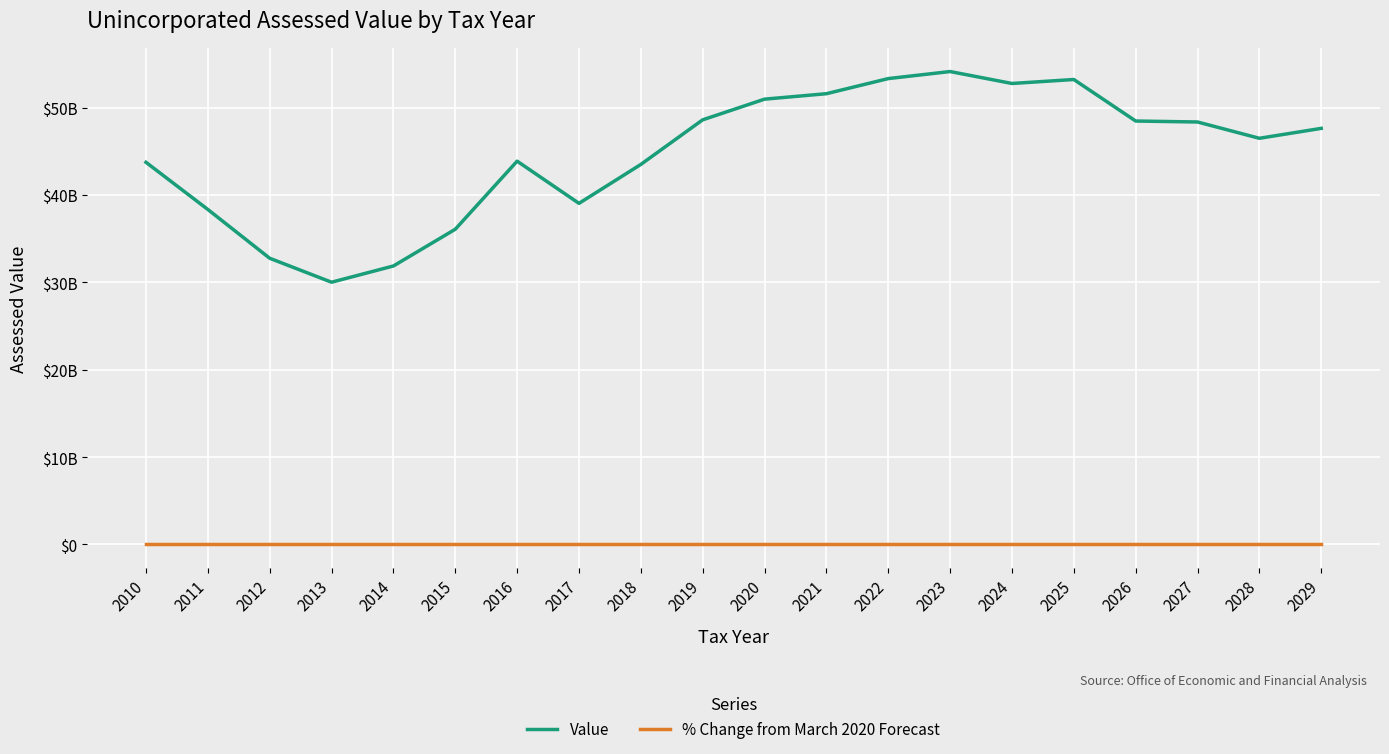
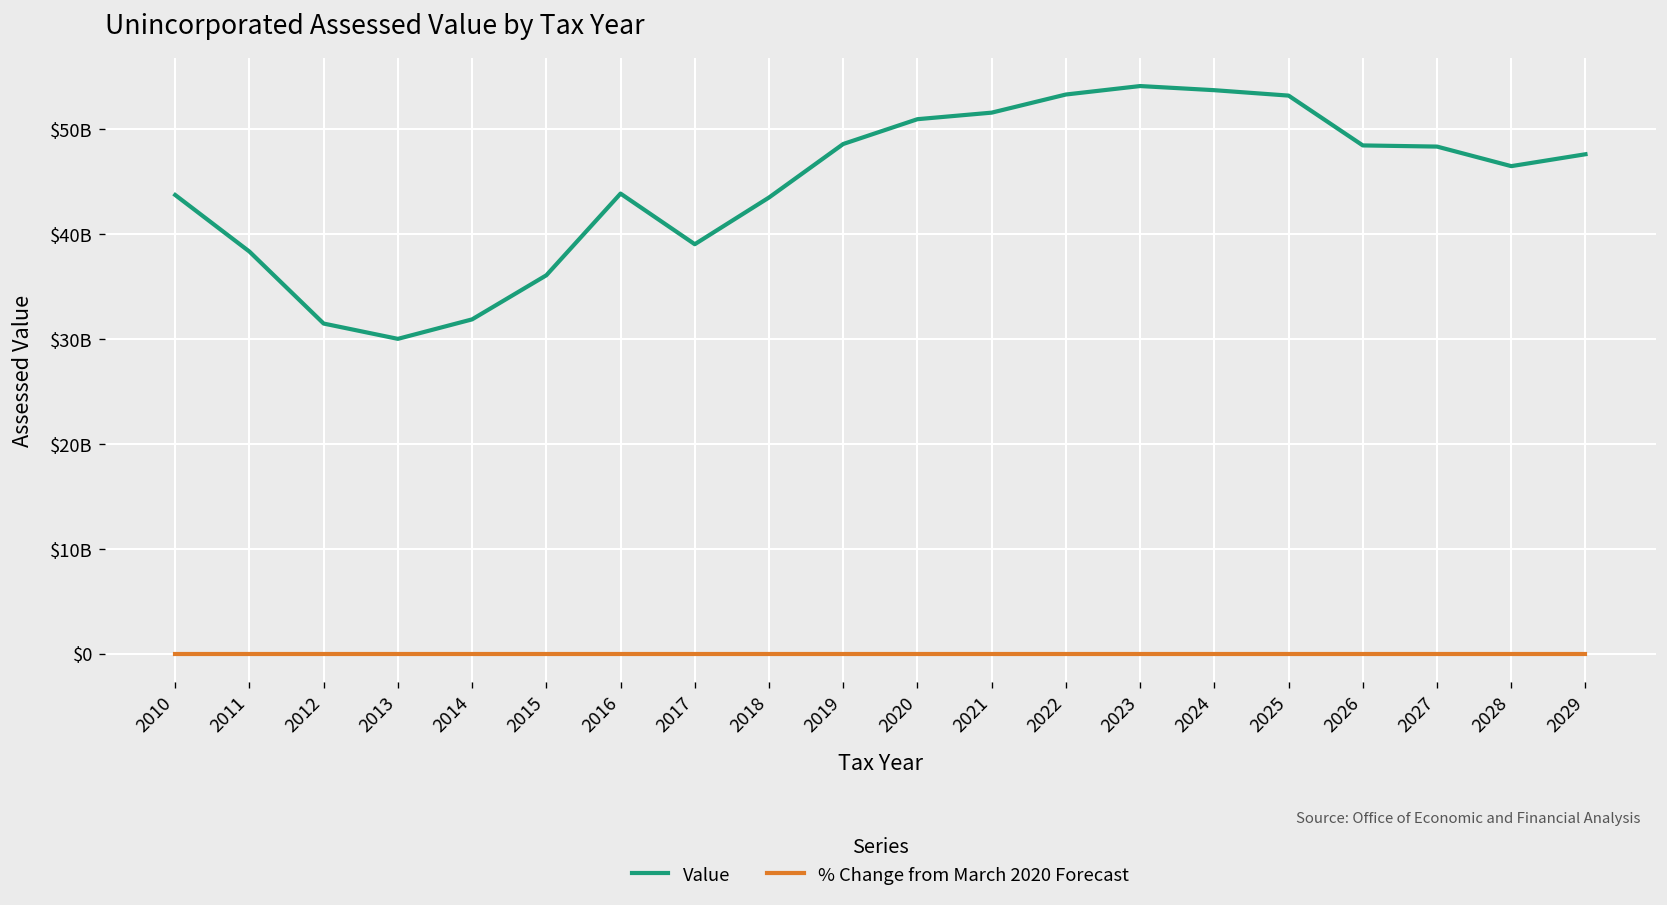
Value, 2012: $33000000000 -> $31000000000
Value, 2024: $53000000000 -> $54000000000
